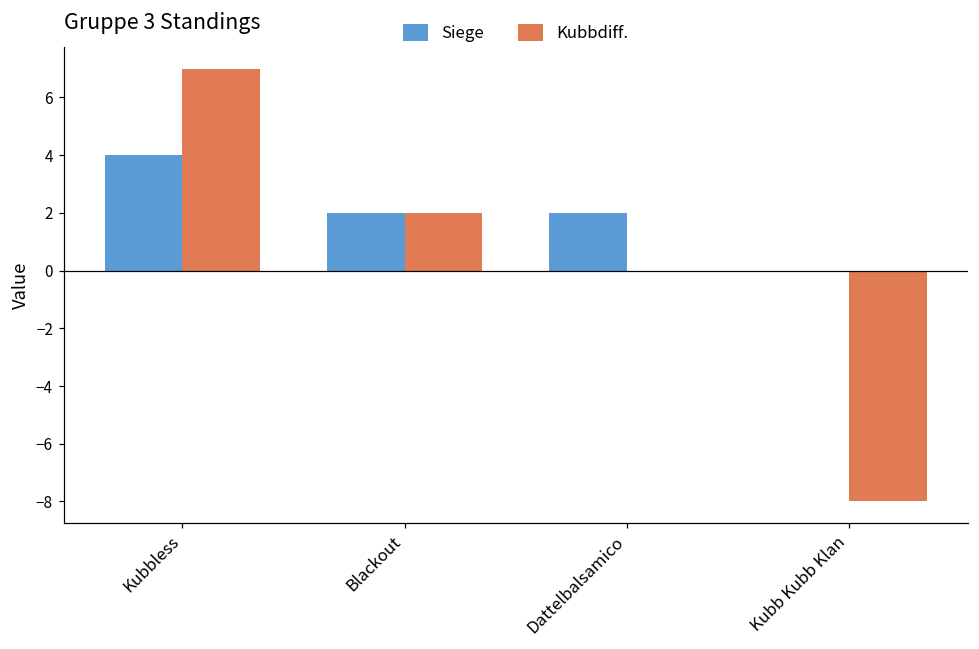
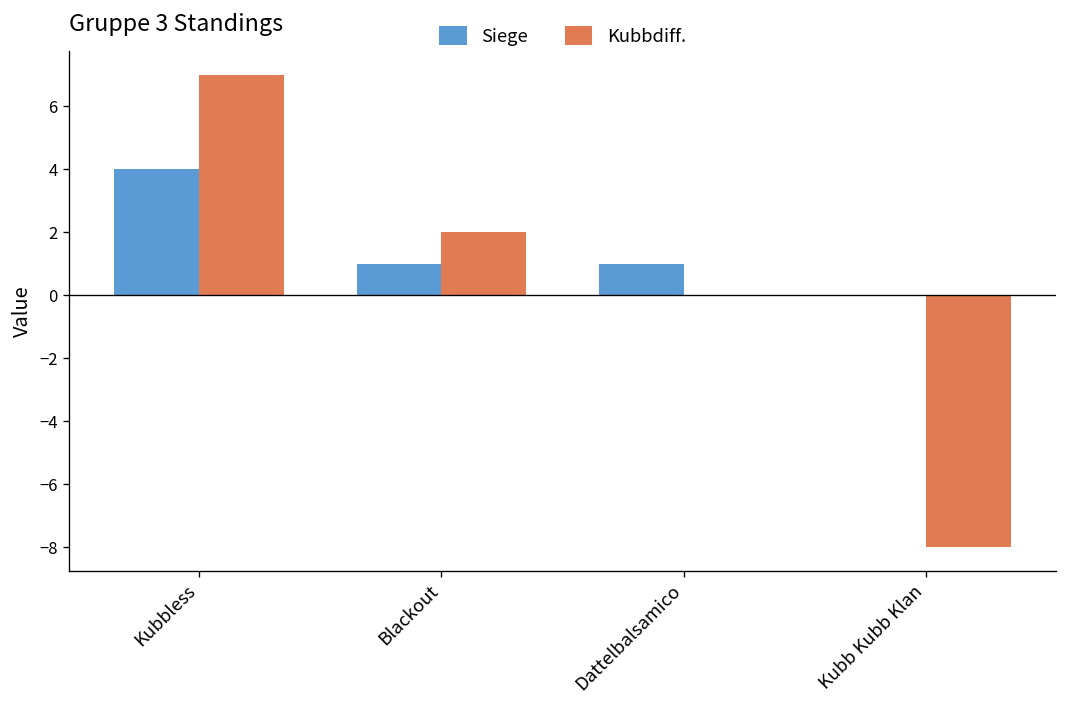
Siege, Blackout: 2 -> 1
Siege, Dattelbalsamico: 2 -> 1
